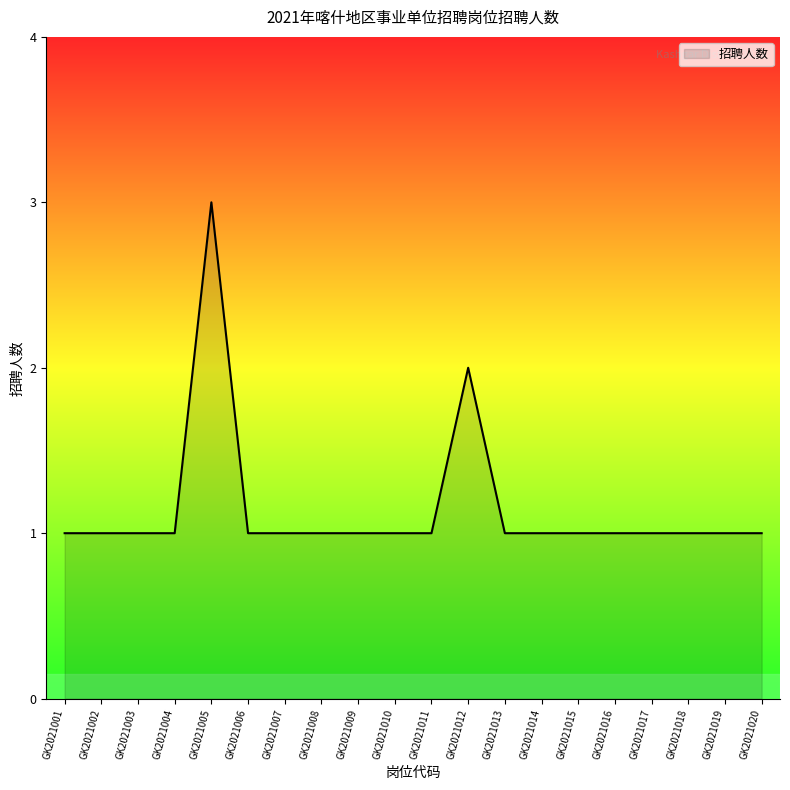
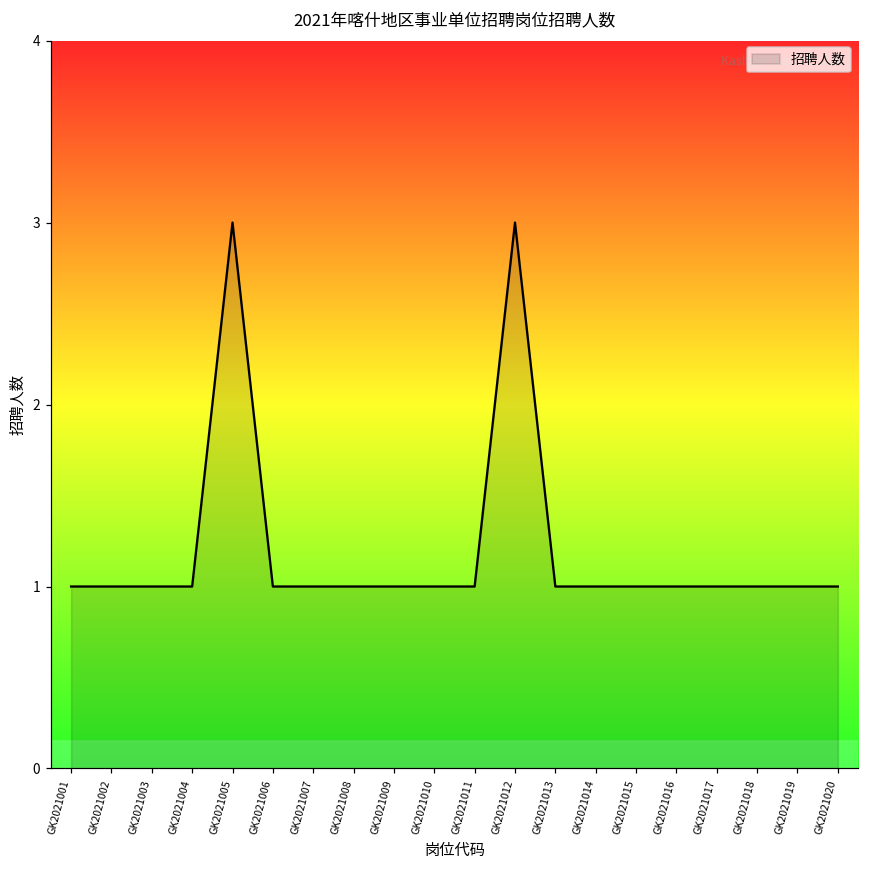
GK2021012: 2 -> 3
